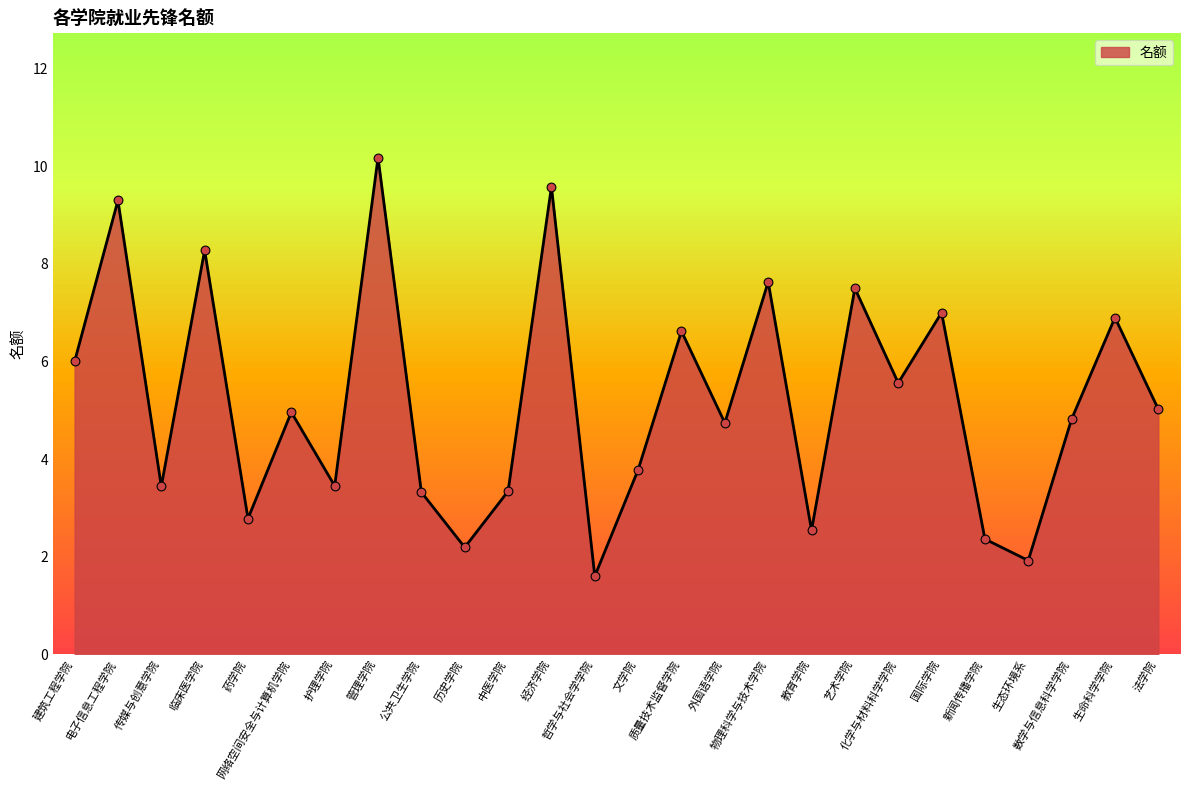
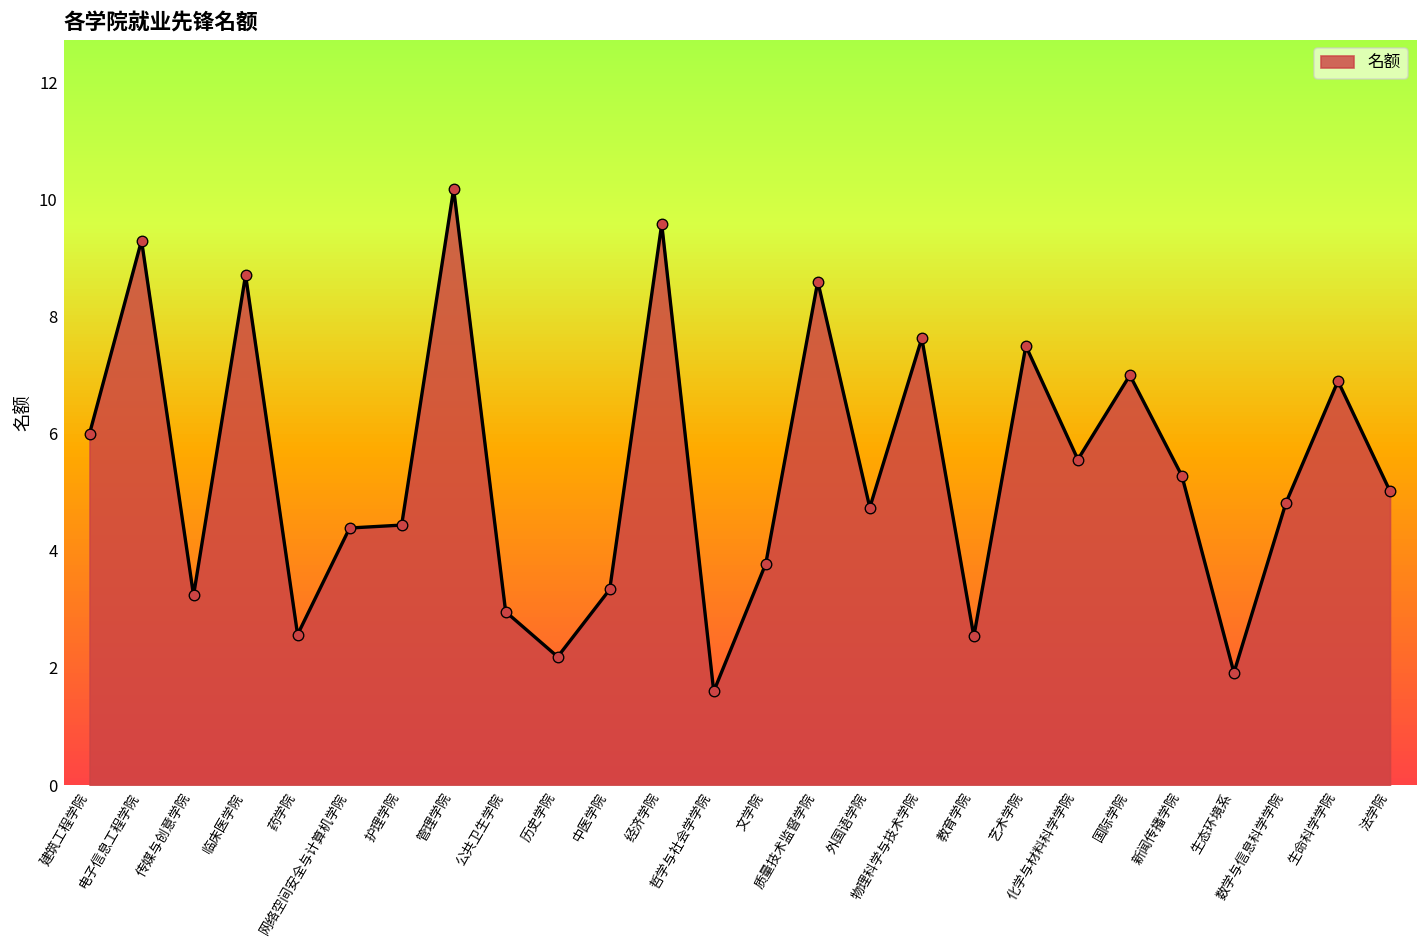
传媒与创意学院: 3.4 -> 3.2
临床医学院: 8.3 -> 8.7
药学院: 2.8 -> 2.6
网络空间安全与计算机学院: 5.0 -> 4.4
护理学院: 3.5 -> 4.4
公共卫生学院: 3.3 -> 3.0
质量技术监督学院: 6.6 -> 8.6
新闻传播学院: 2.4 -> 5.3
